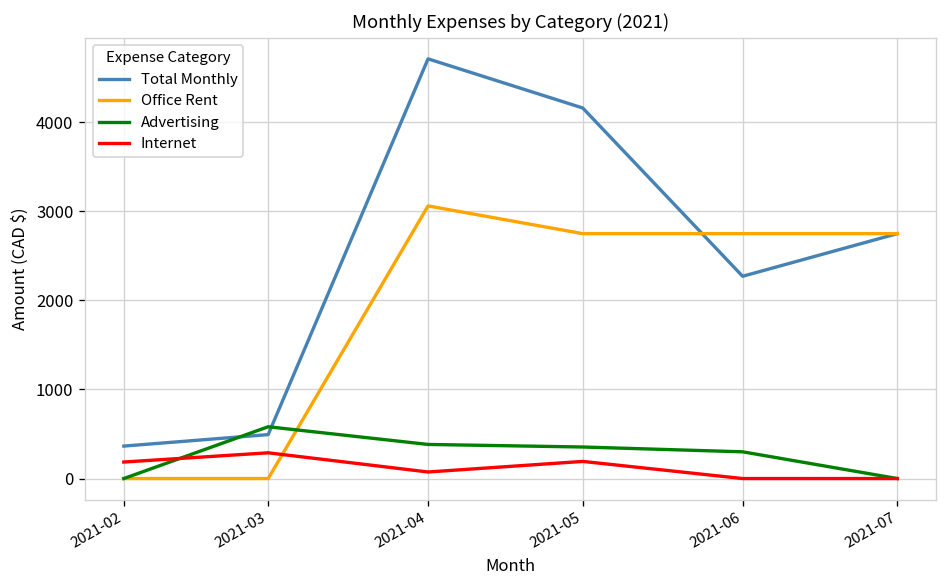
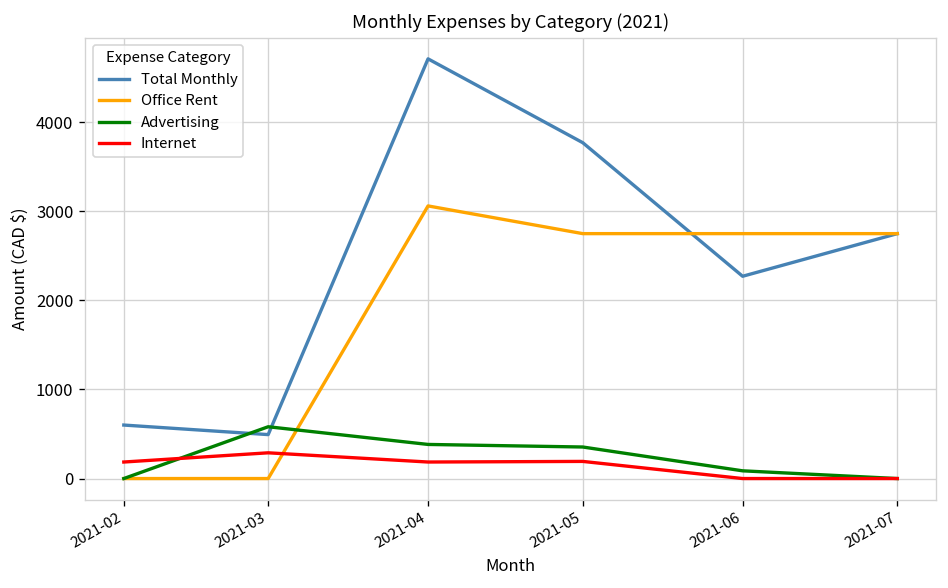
Total Monthly, 2021-02: 400 -> 600
Internet, 2021-04: 100 -> 200
Total Monthly, 2021-05: 4200 -> 3800
Advertising, 2021-06: 300 -> 100
